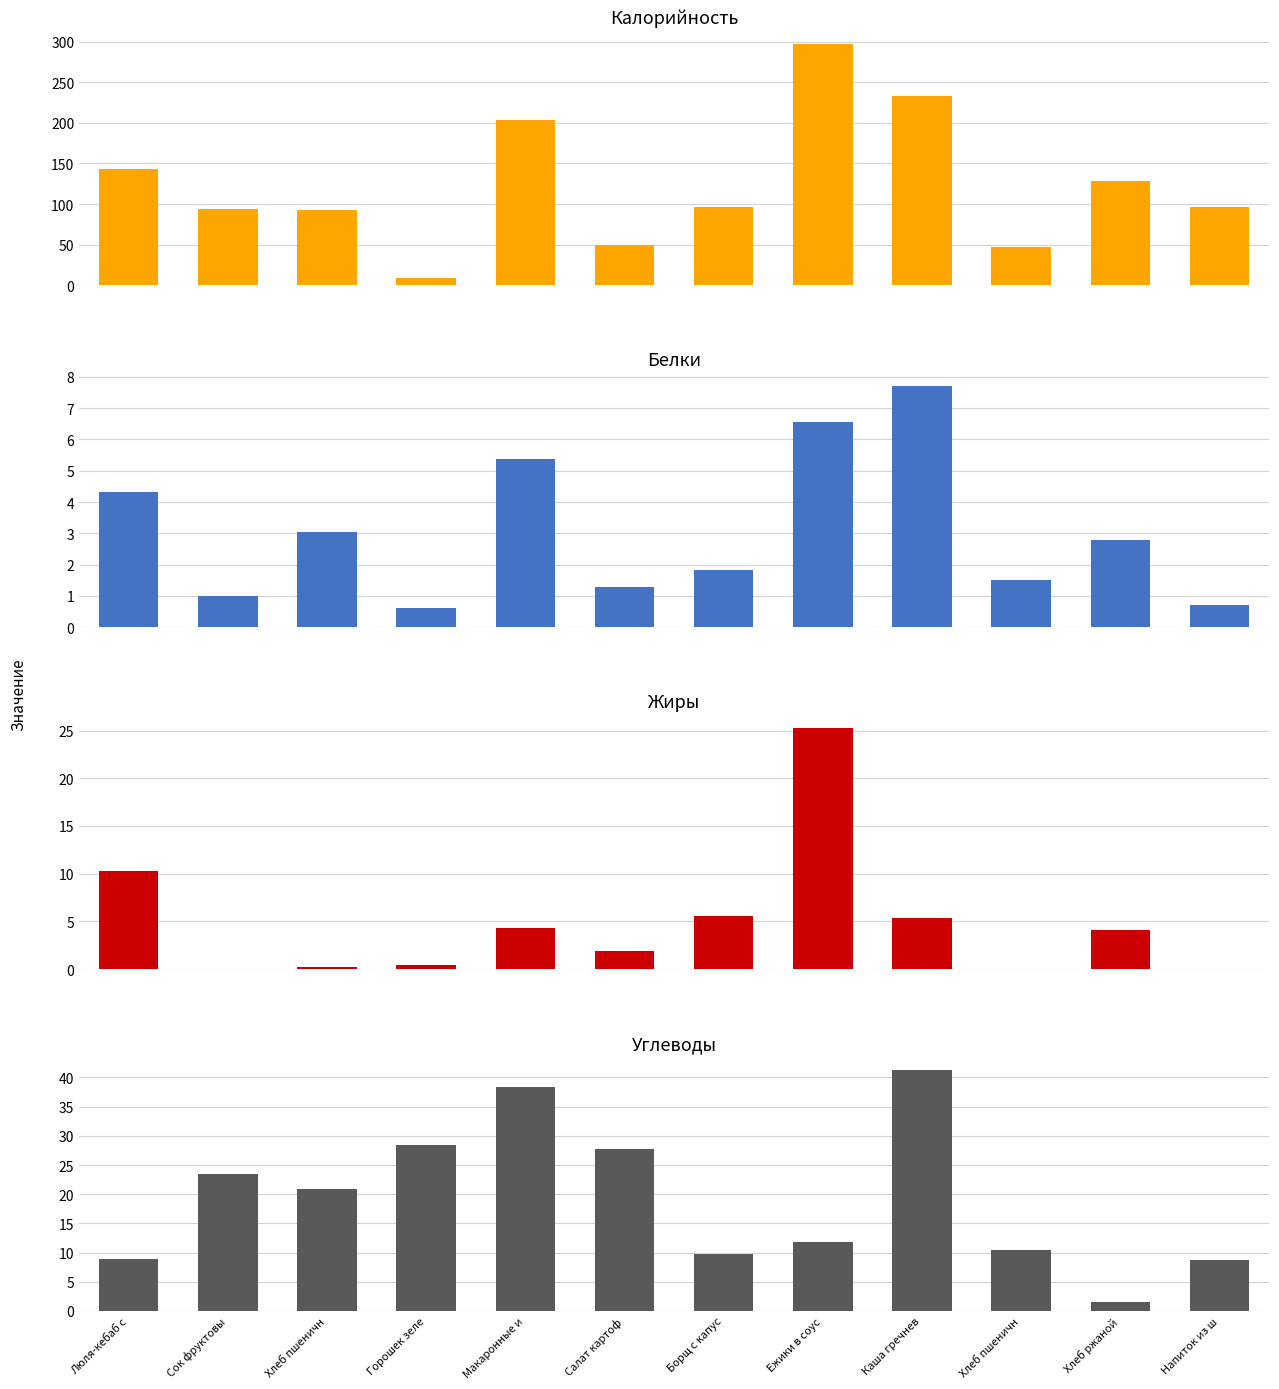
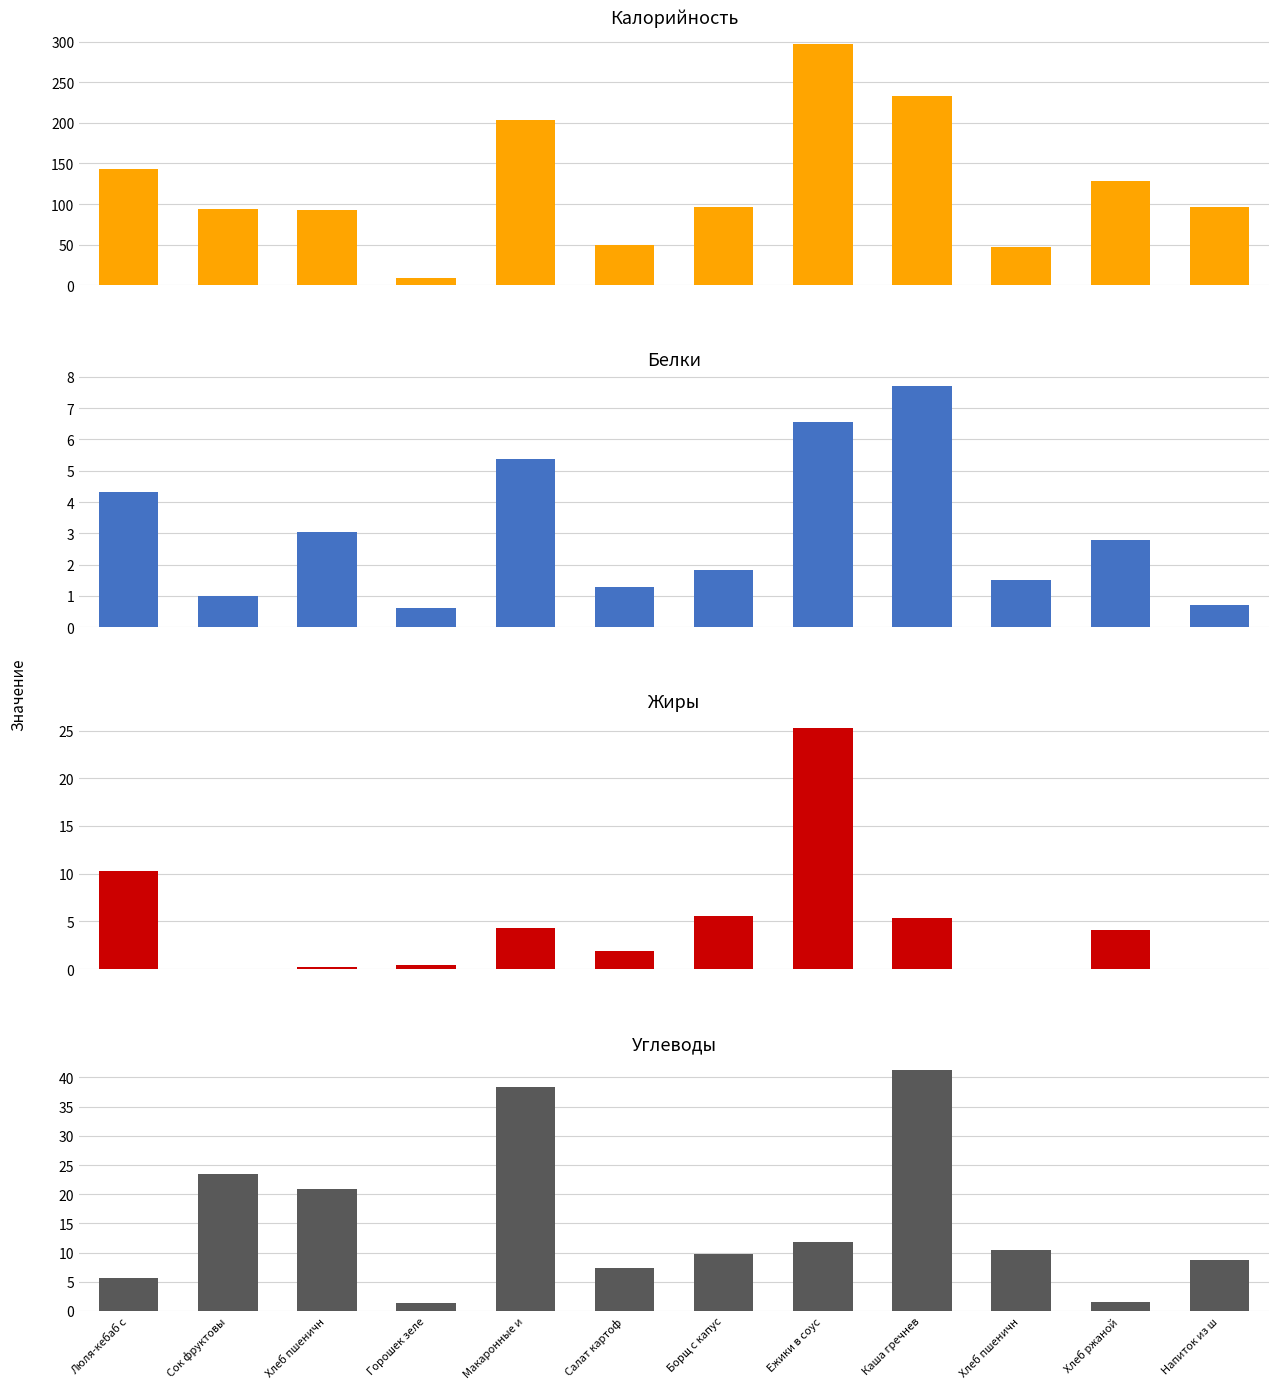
Углеводы, Люля-кебаб с: 9 -> 6
Углеводы, Горошек зеле: 28 -> 1
Углеводы, Салат картоф: 28 -> 7
